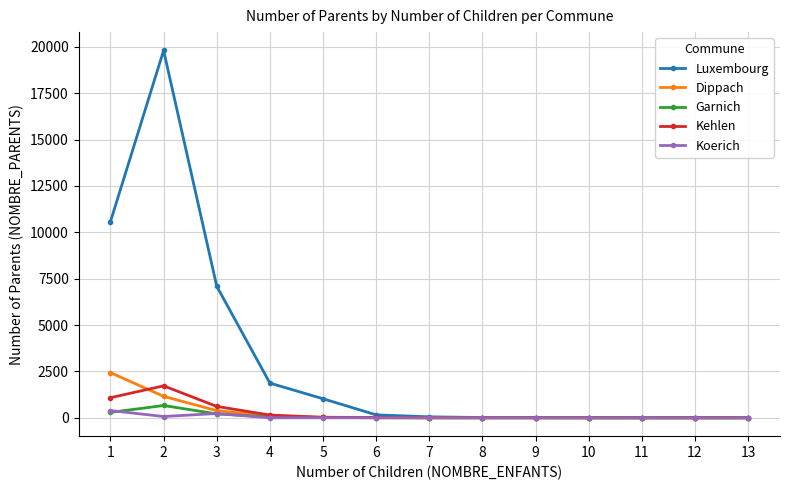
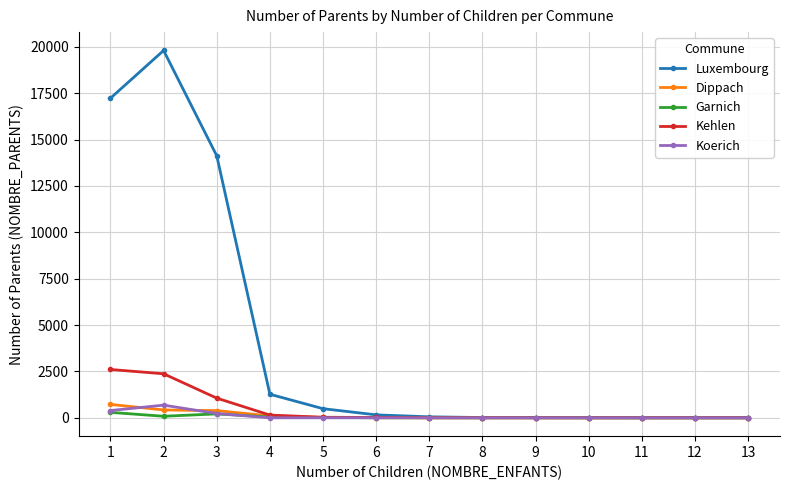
Luxembourg, 1: 10600 -> 17200
Dippach, 1: 2400 -> 700
Kehlen, 1: 1100 -> 2600
Dippach, 2: 1200 -> 400
Garnich, 2: 700 -> 100
Kehlen, 2: 1700 -> 2400
Koerich, 2: 100 -> 700
Luxembourg, 3: 7100 -> 14100
Kehlen, 3: 600 -> 1100
Luxembourg, 4: 1900 -> 1300
Luxembourg, 5: 1000 -> 500
